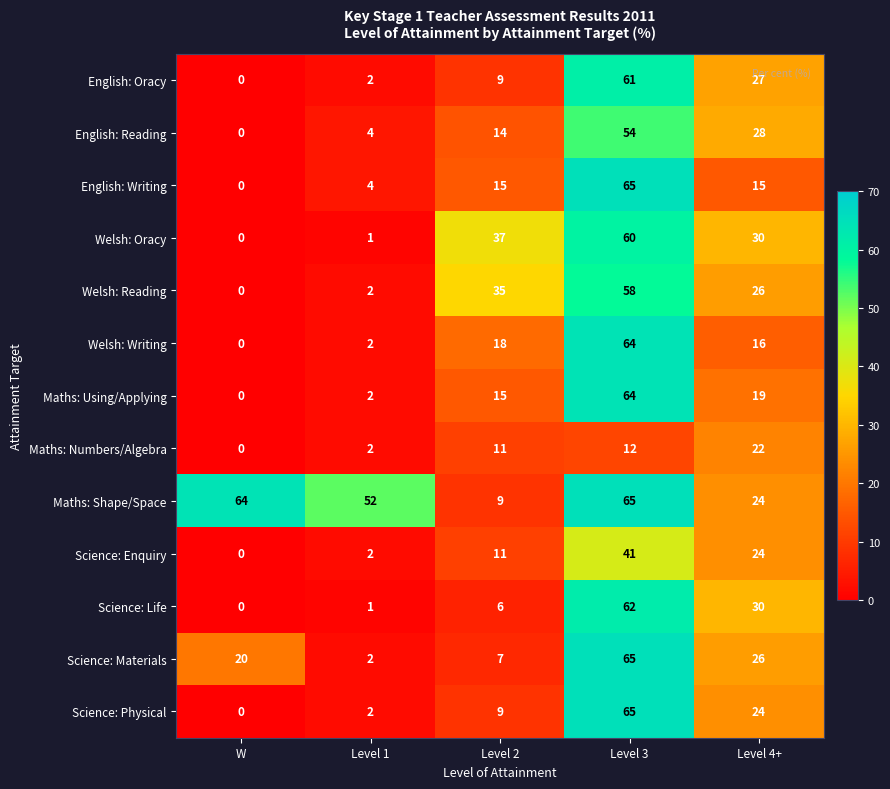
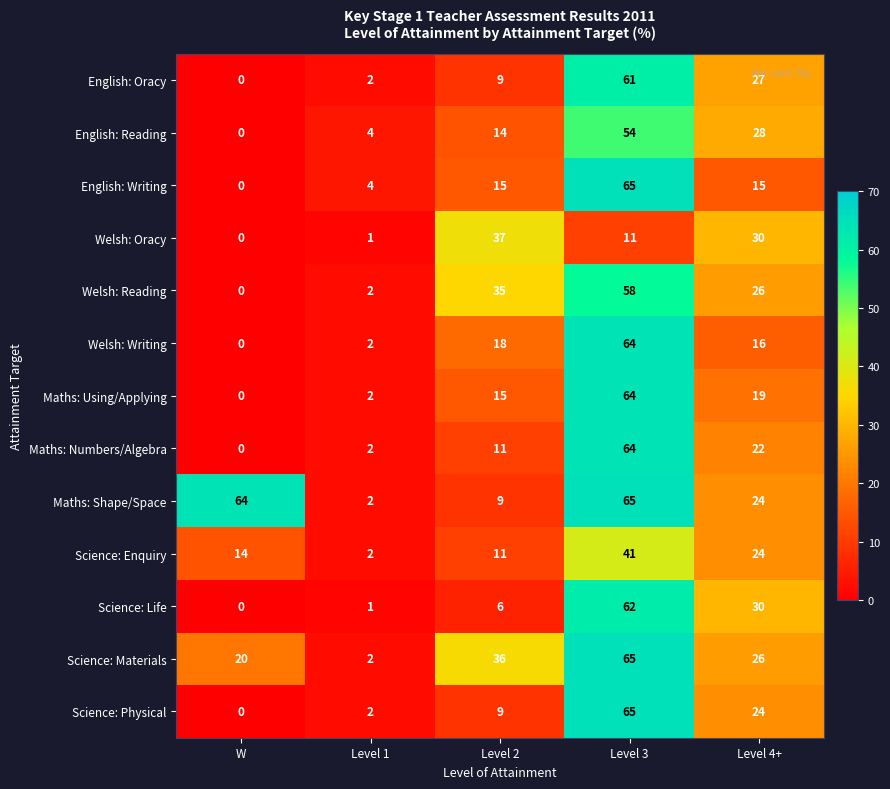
Welsh: Oracy, Level 3: 60 -> 11
Maths: Numbers/Algebra, Level 3: 12 -> 64
Maths: Shape/Space, Level 1: 52 -> 2
Science: Enquiry, W: 0 -> 14
Science: Materials, Level 2: 7 -> 36
